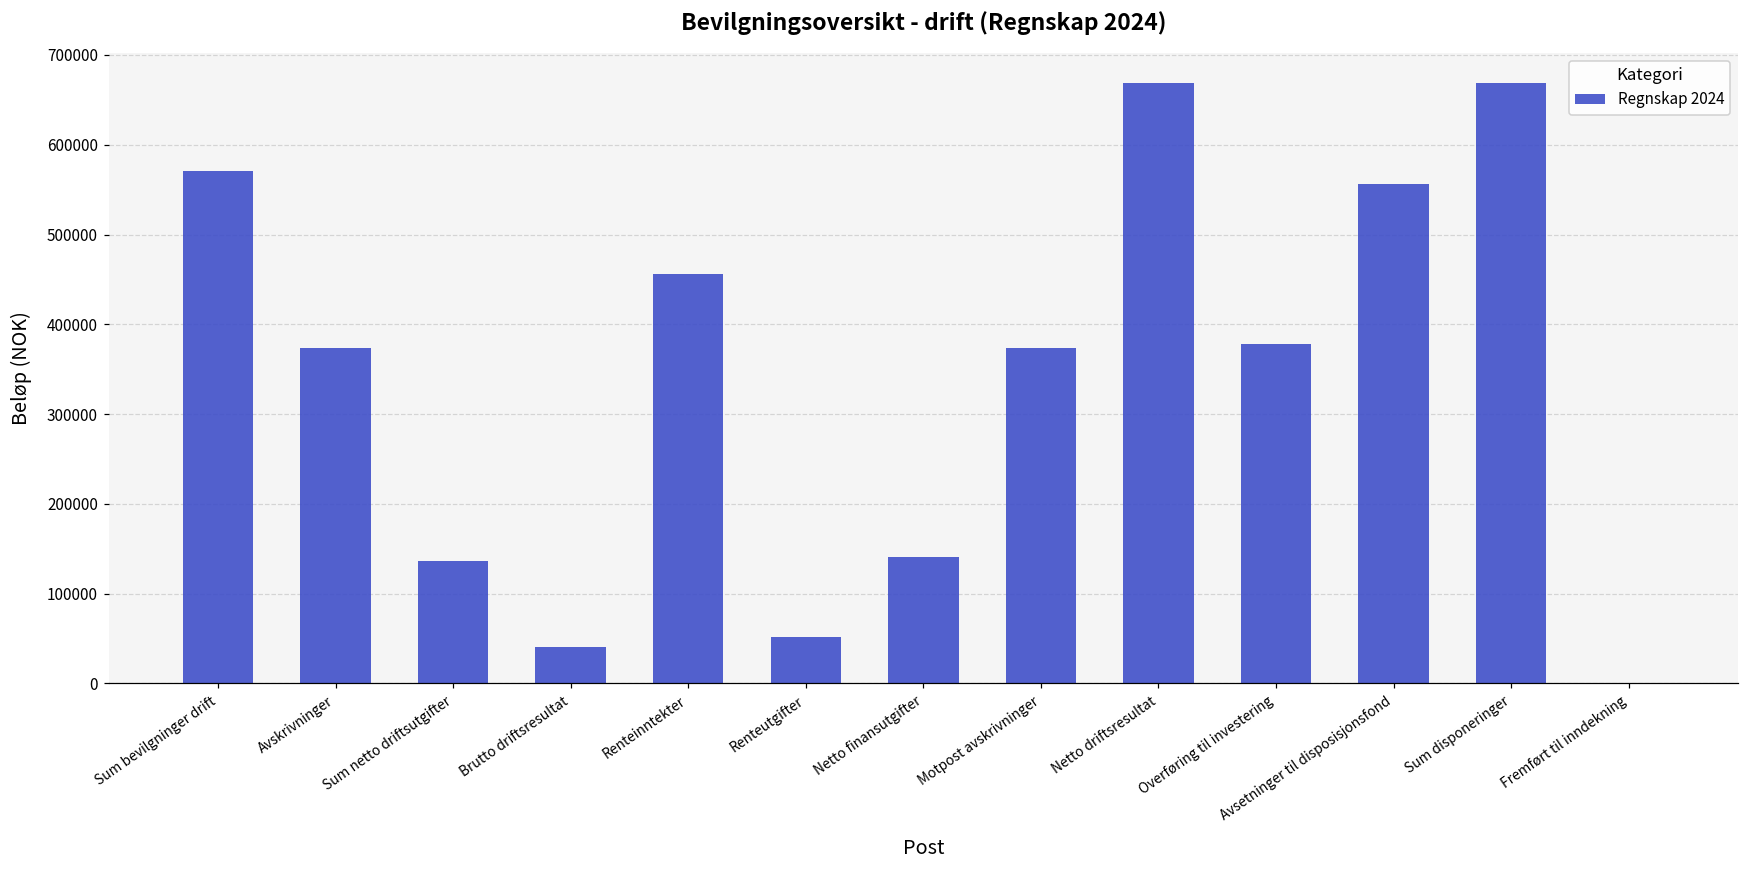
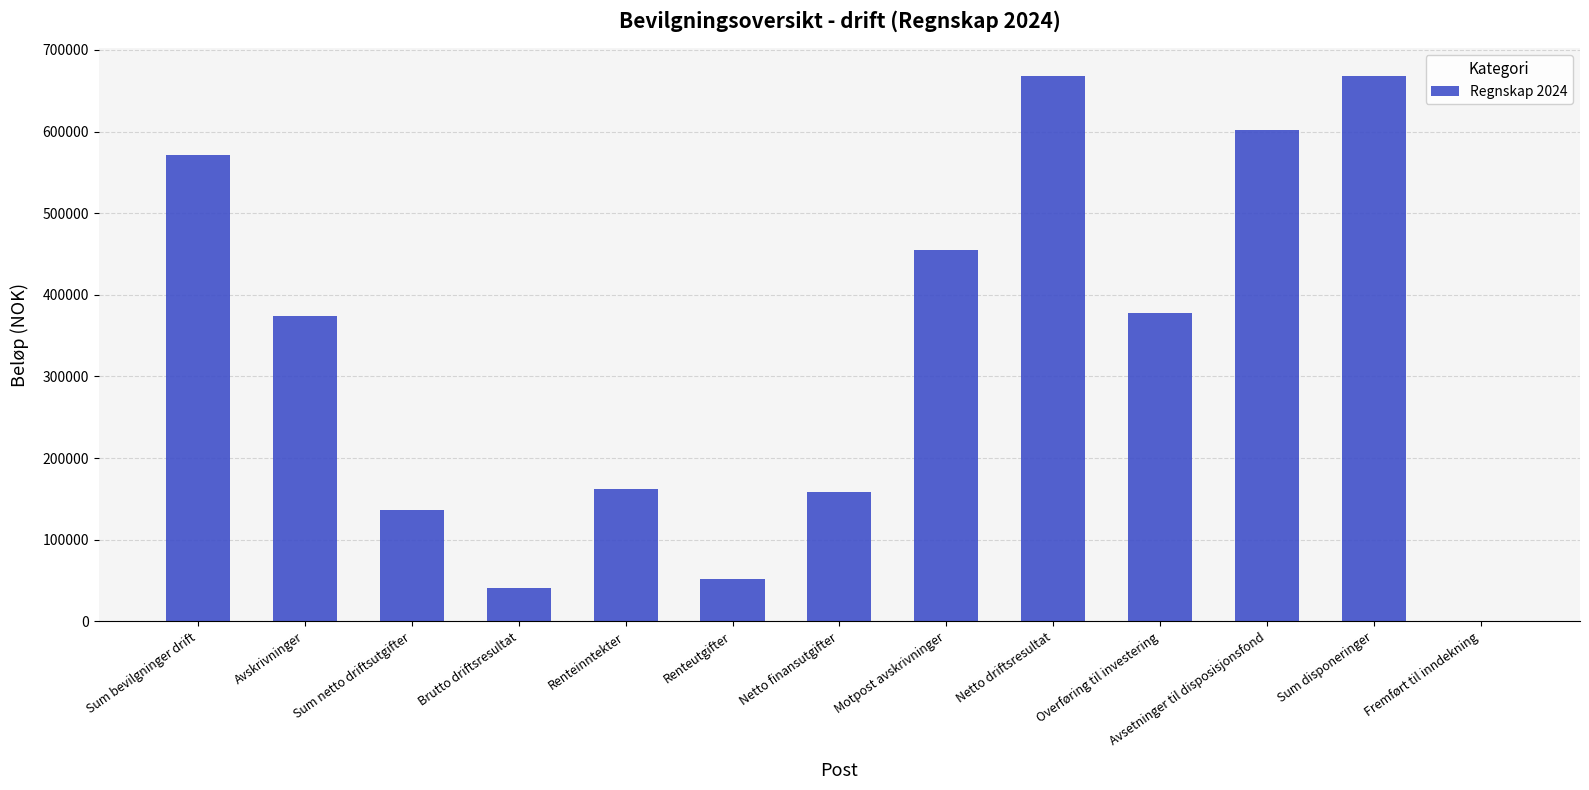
Renteinntekter: 460000 -> 160000
Netto finansutgifter: 140000 -> 160000
Motpost avskrivninger: 370000 -> 450000
Avsetninger til disposisjonsfond: 560000 -> 600000
